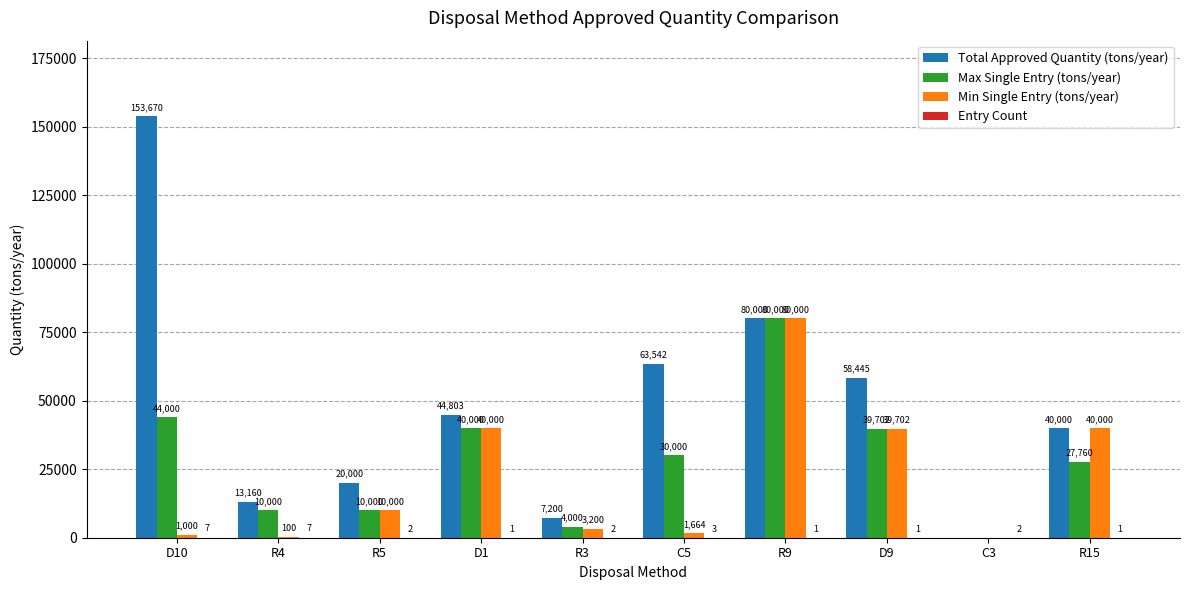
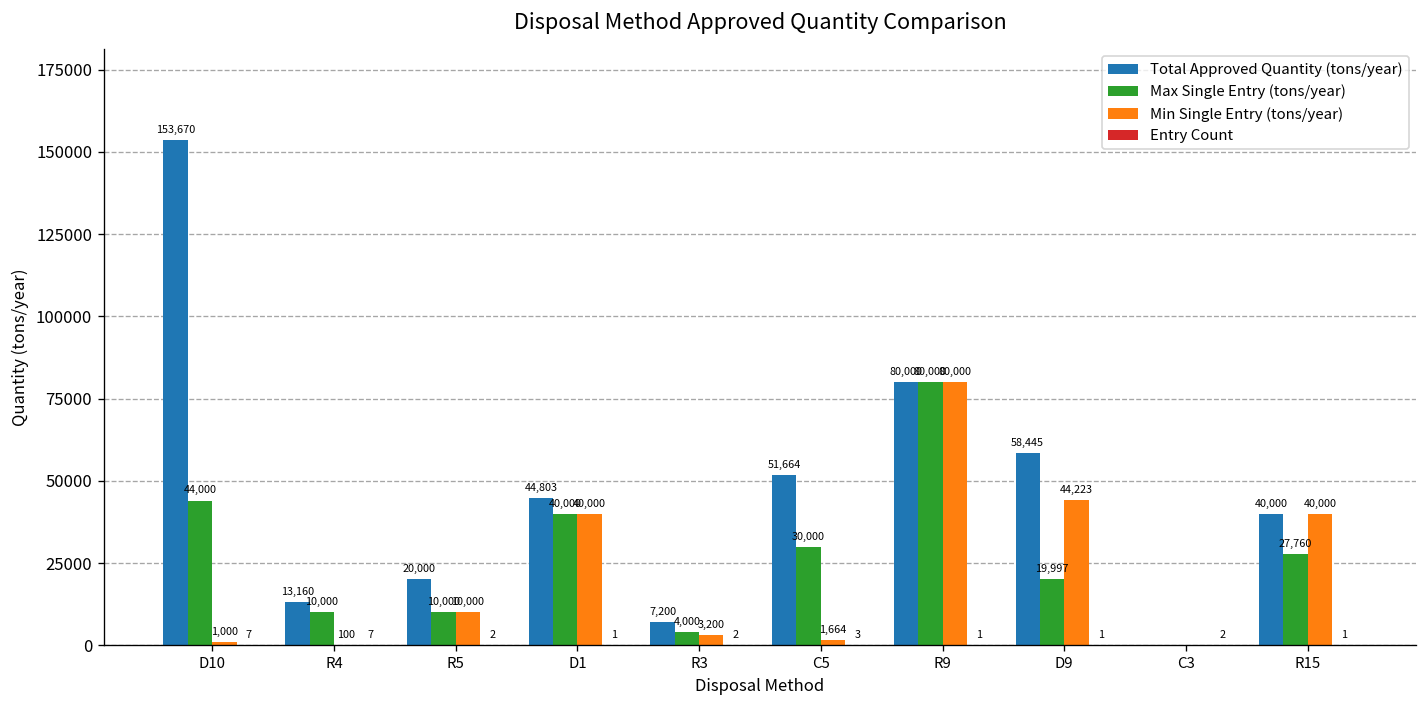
Total Approved Quantity (tons/year), C5: 63,542 -> 51,664
Max Single Entry (tons/year), D9: 39,702 -> 19,997
Min Single Entry (tons/year), D9: 39,702 -> 44,223
